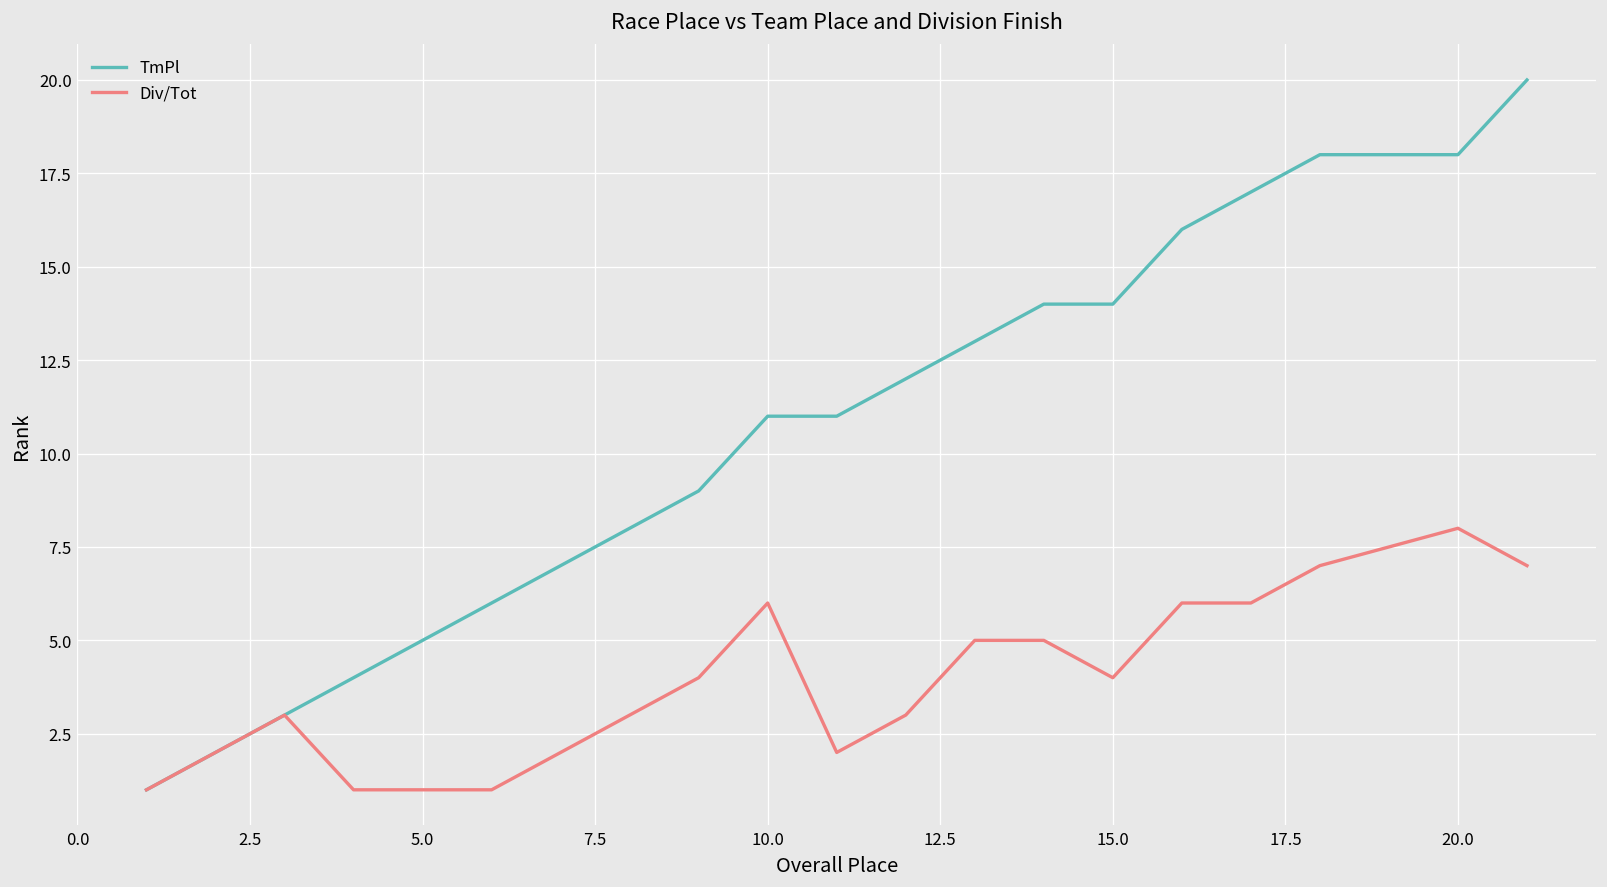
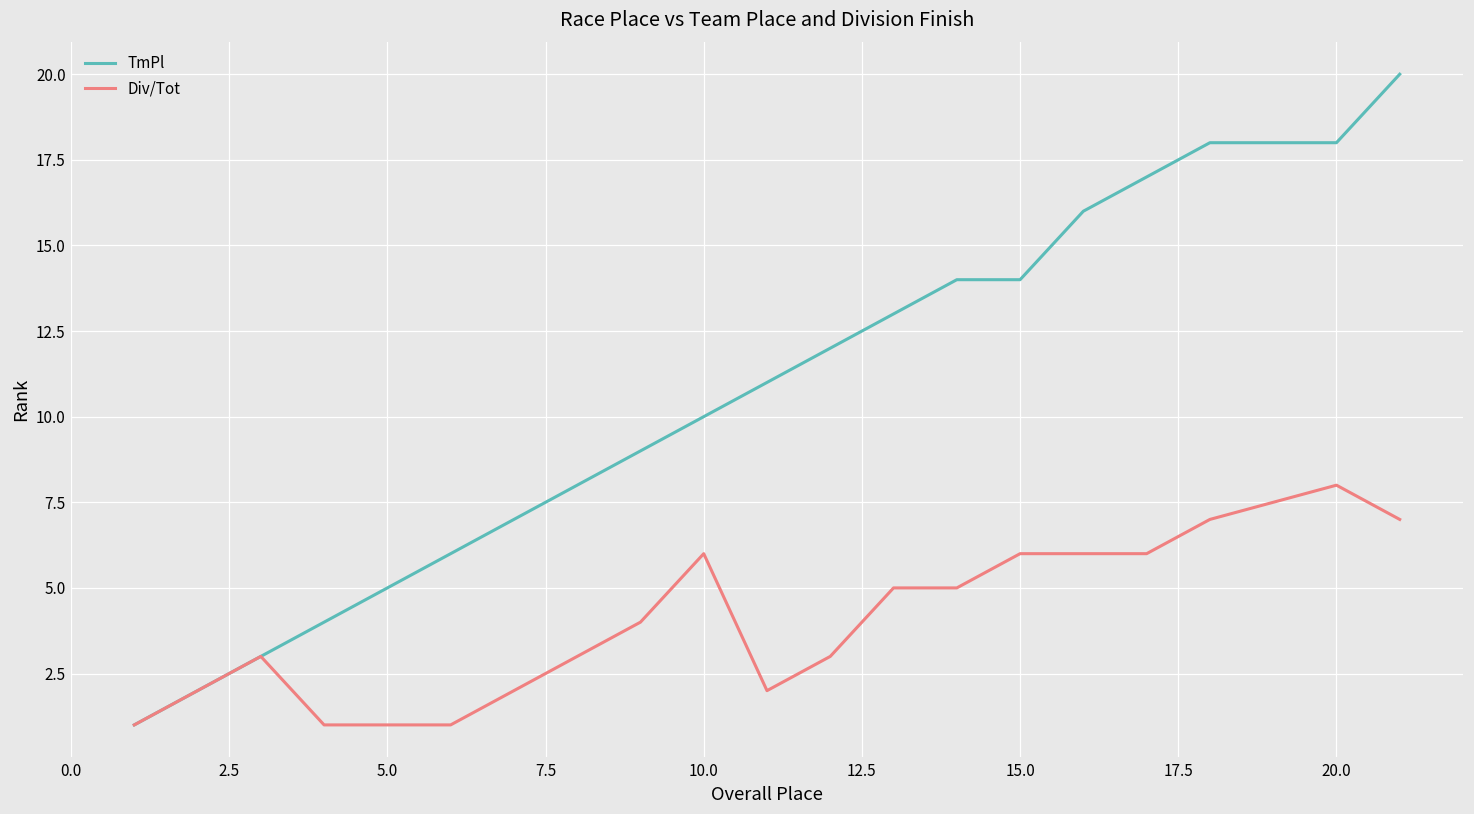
TmPl, 10.0: 11 -> 10
Div/Tot, 15.0: 4 -> 6
